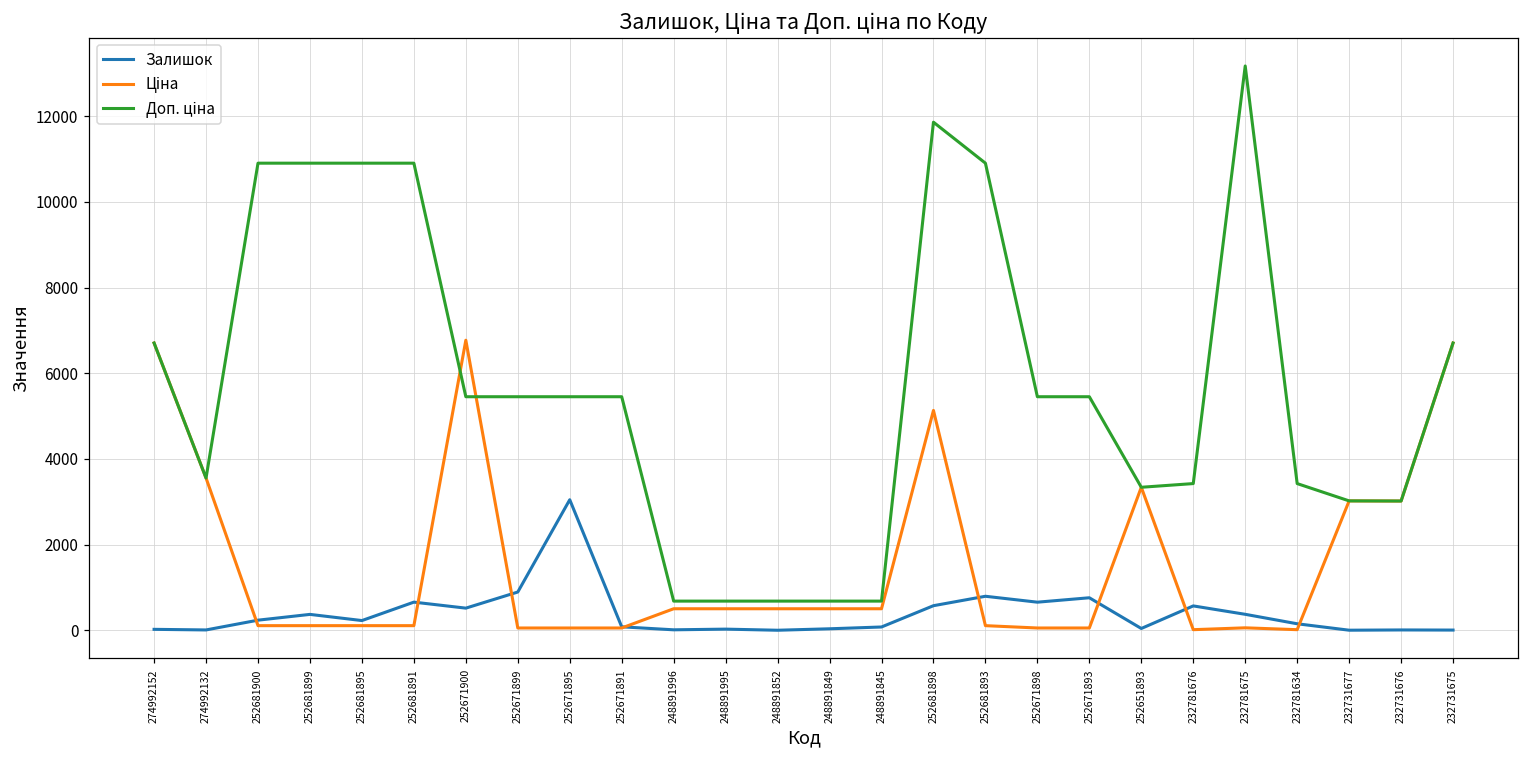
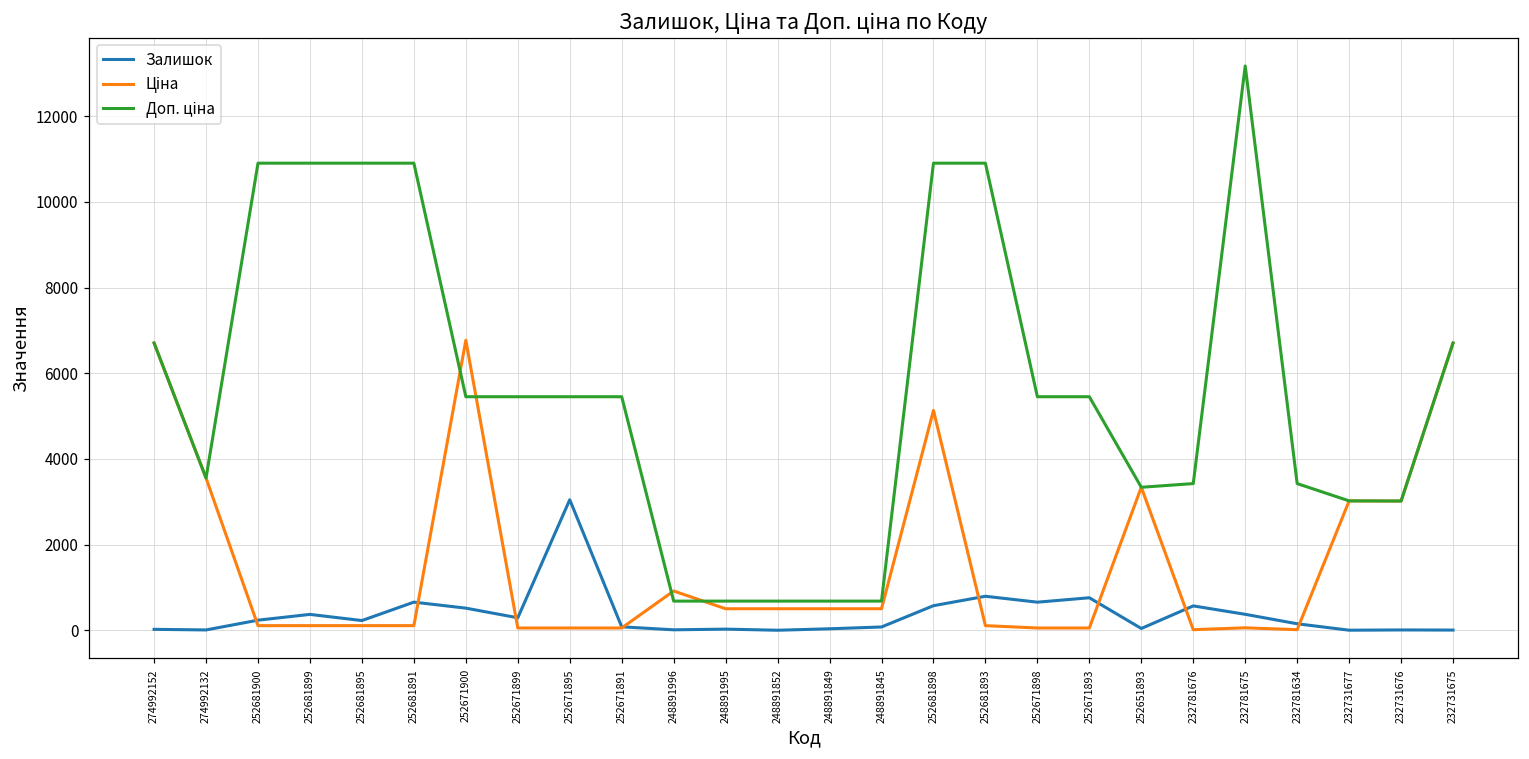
Залишок, 252671899: 900 -> 300
Ціна, 248891996: 500 -> 900
Доп. ціна, 252681898: 11900 -> 10900
